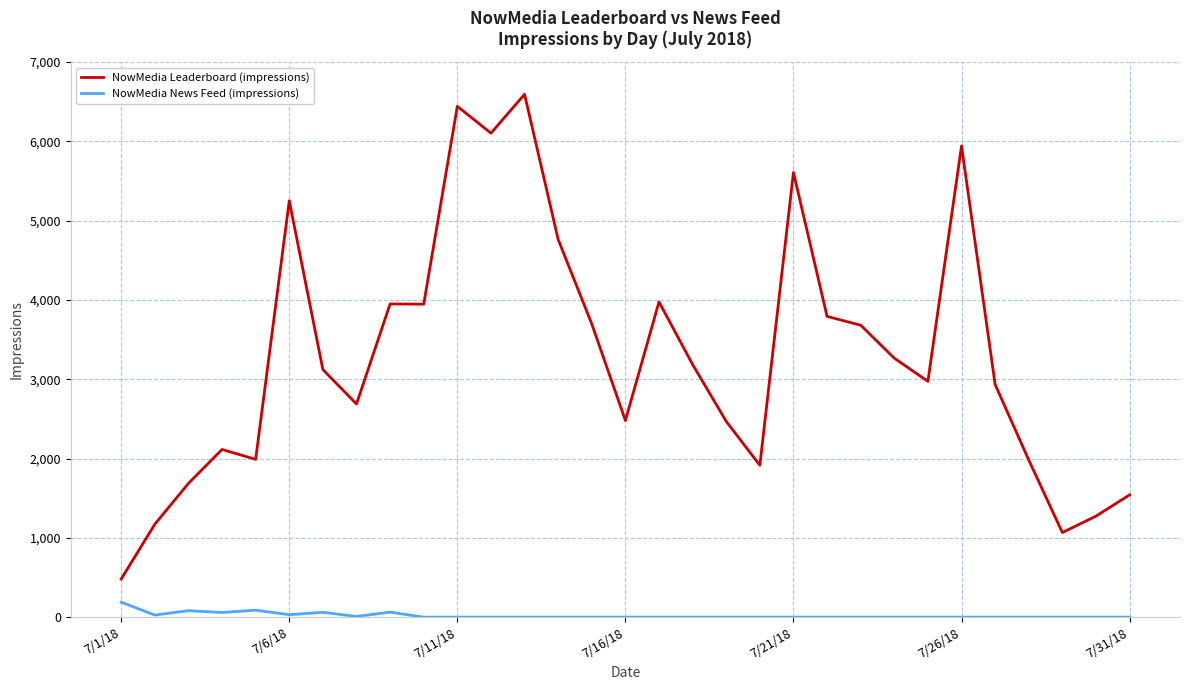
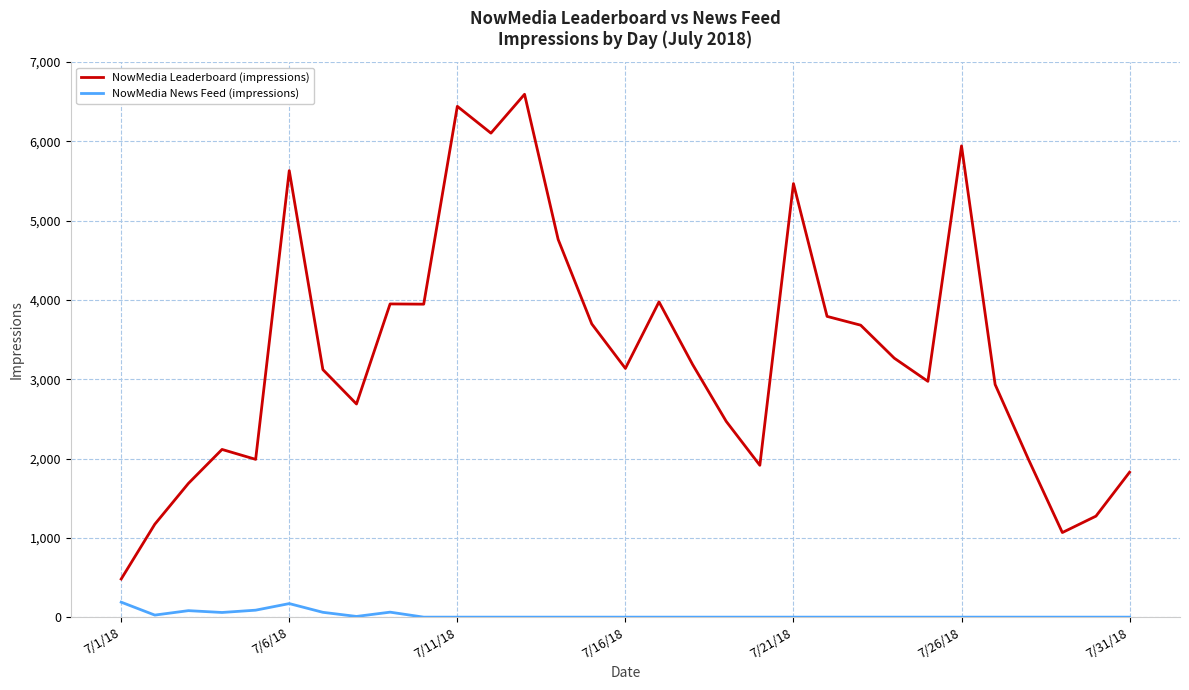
NowMedia Leaderboard (impressions), 7/6/18: 5,300 -> 5,600
NowMedia News Feed (impressions), 7/6/18: 0 -> 200
NowMedia Leaderboard (impressions), 7/16/18: 2,500 -> 3,100
NowMedia Leaderboard (impressions), 7/21/18: 5,600 -> 5,500
NowMedia Leaderboard (impressions), 7/31/18: 1,500 -> 1,800
